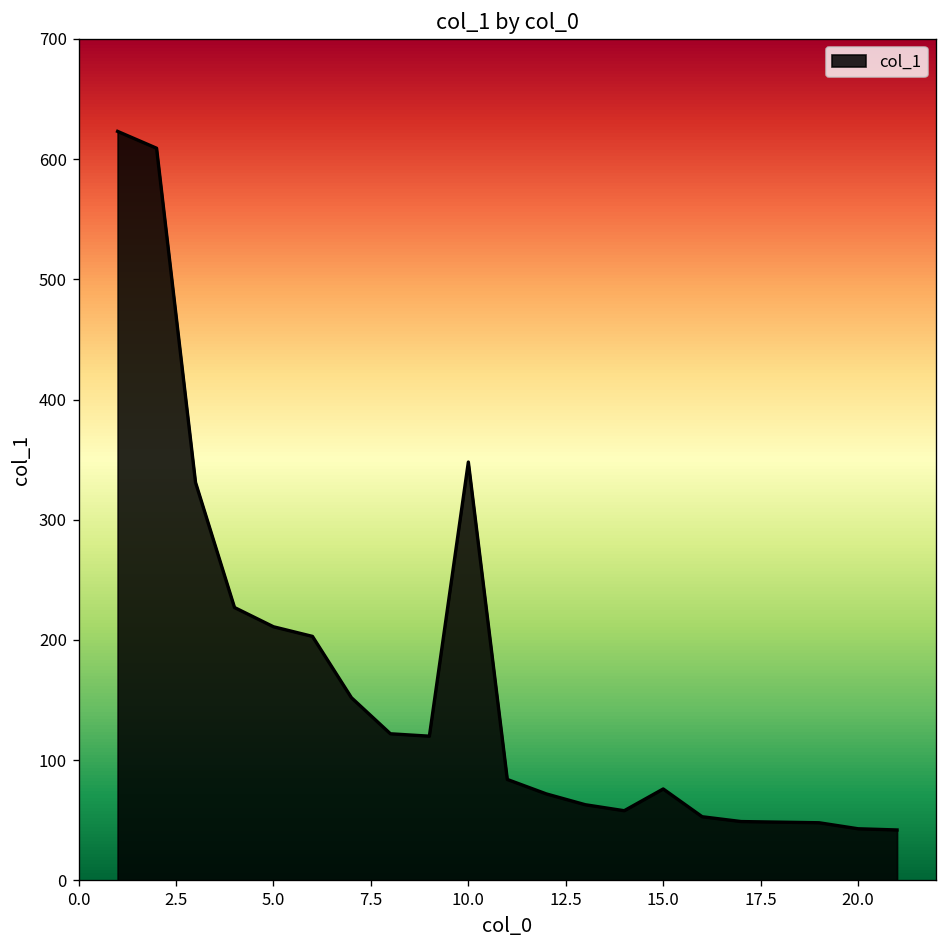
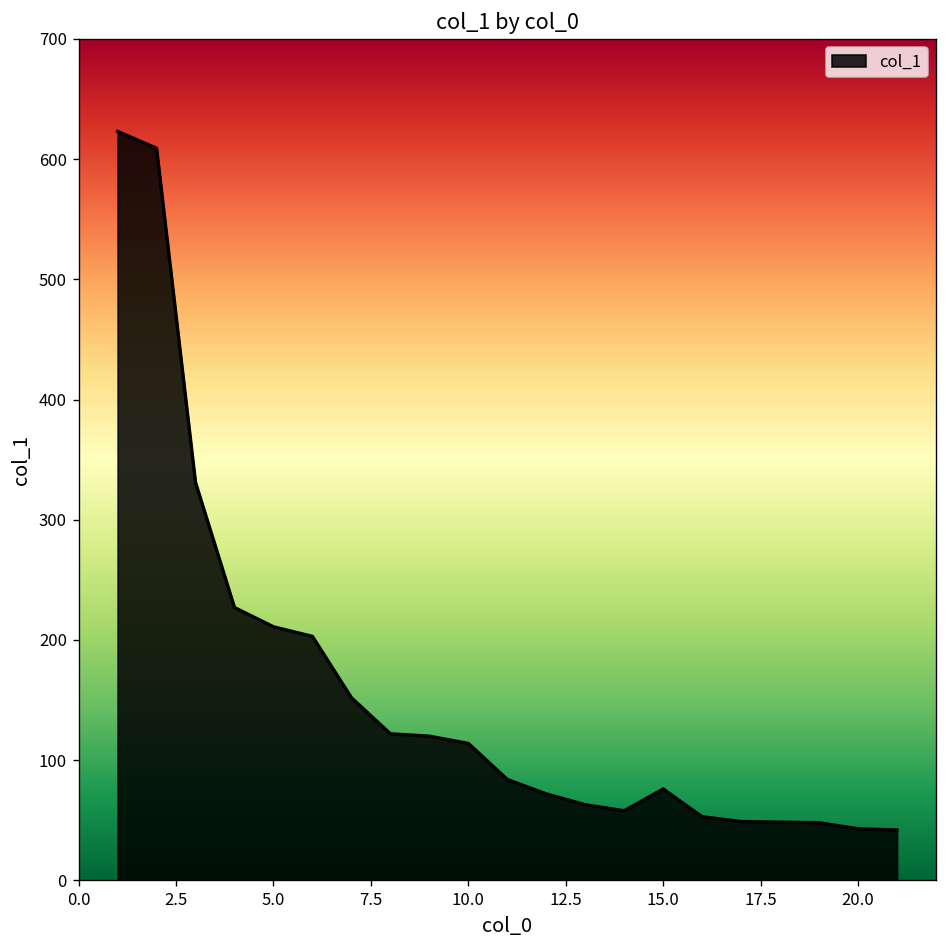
10.0: 348 -> 114
